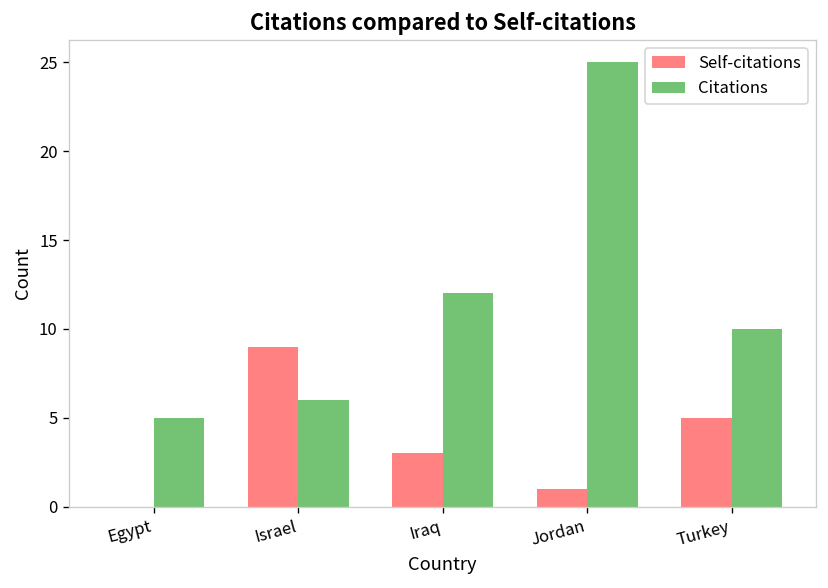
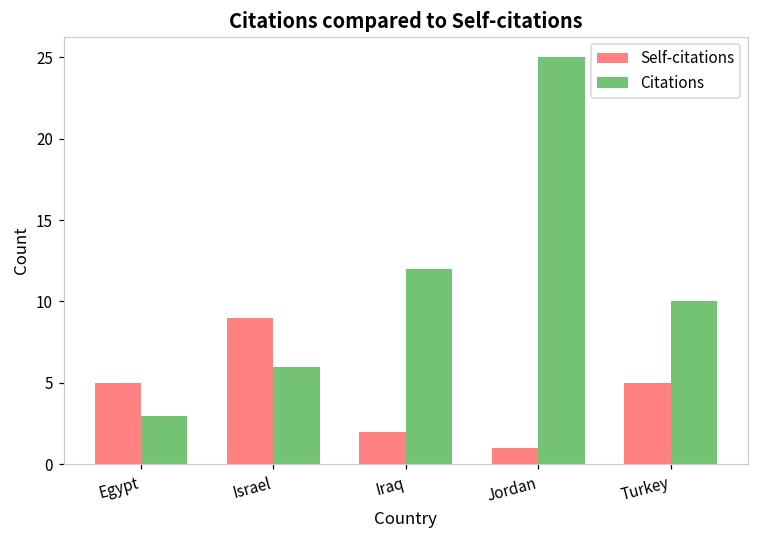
Self-citations, Egypt: 0 -> 5
Citations, Egypt: 5 -> 3
Self-citations, Iraq: 3 -> 2
